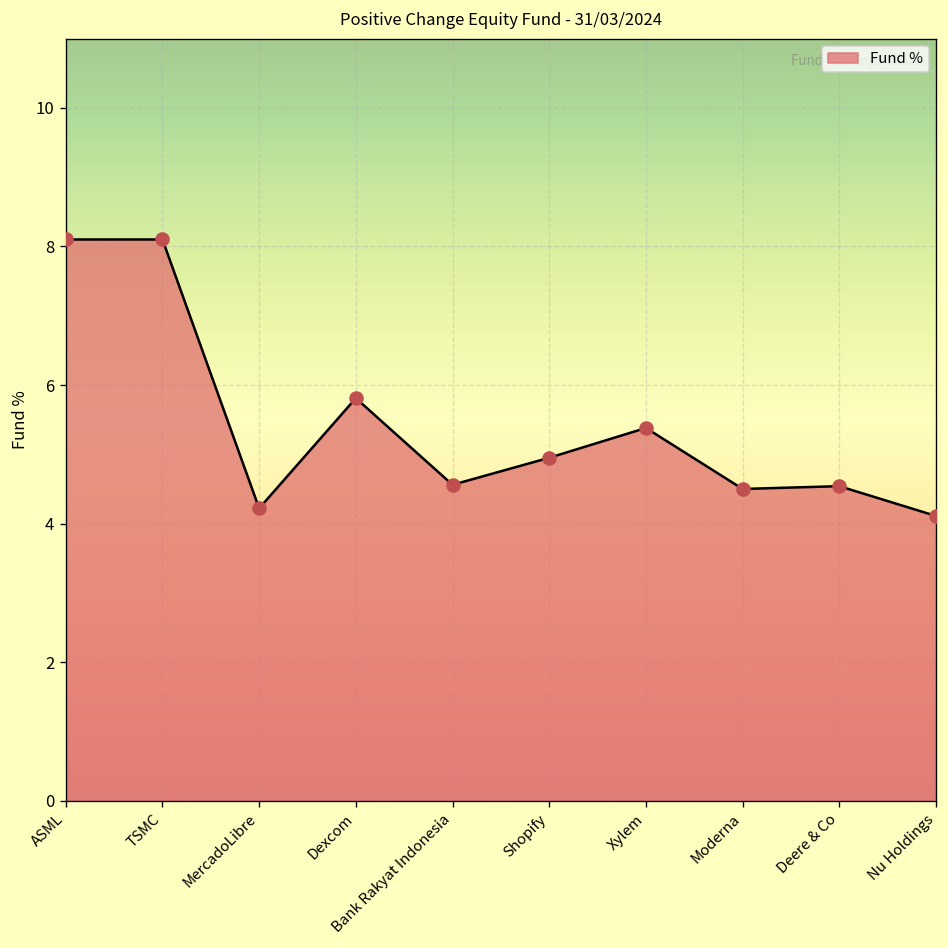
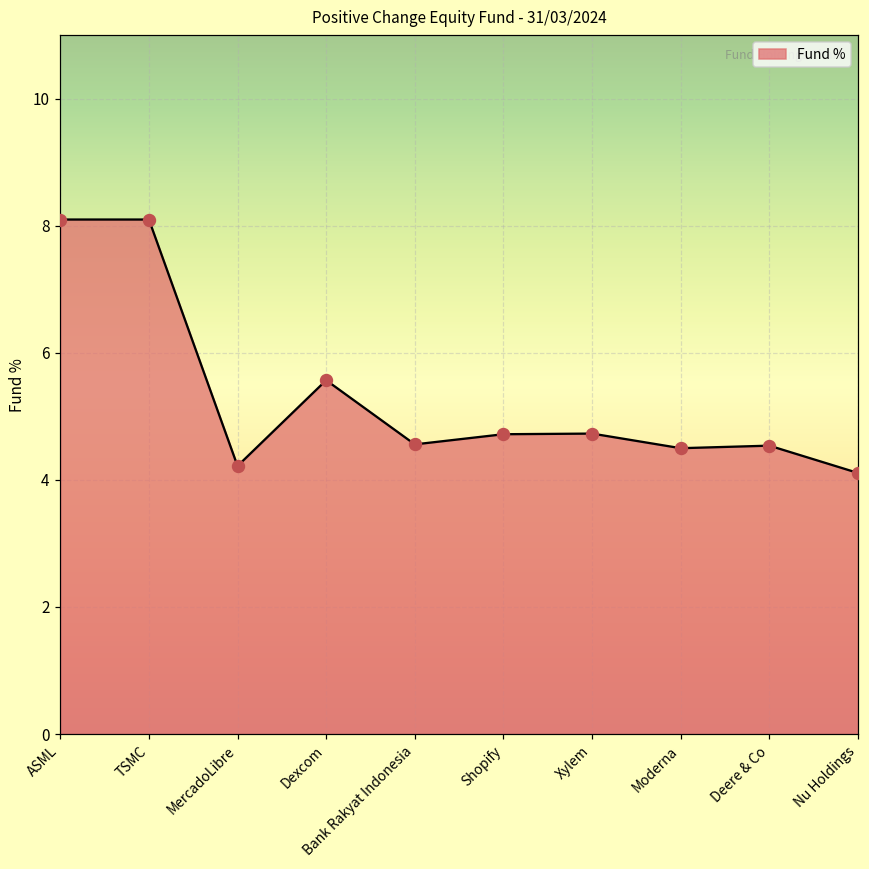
Dexcom: 5.8 -> 5.6
Shopify: 5.0 -> 4.7
Xylem: 5.4 -> 4.7
